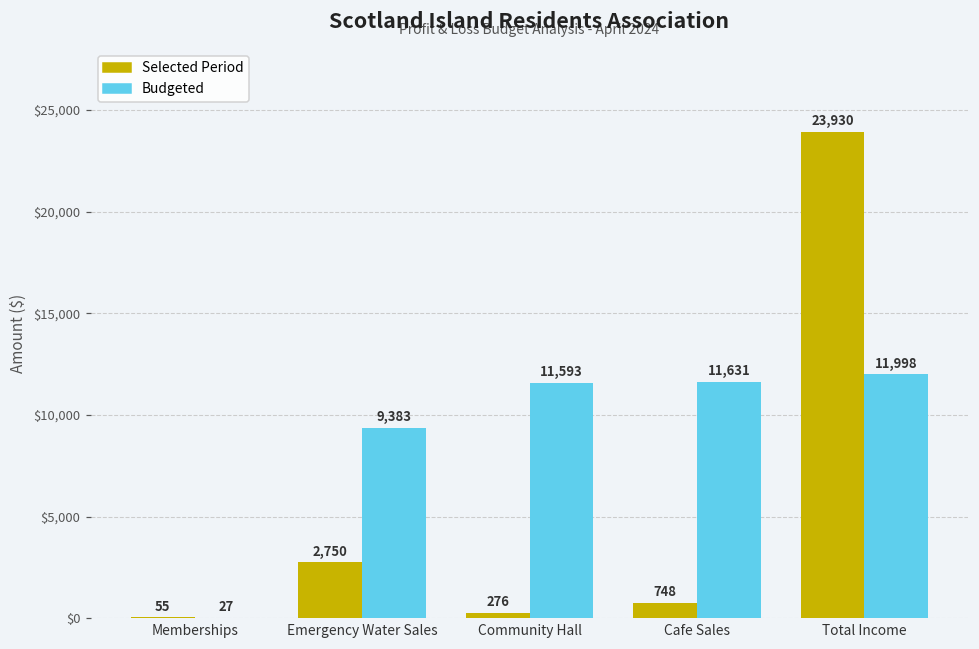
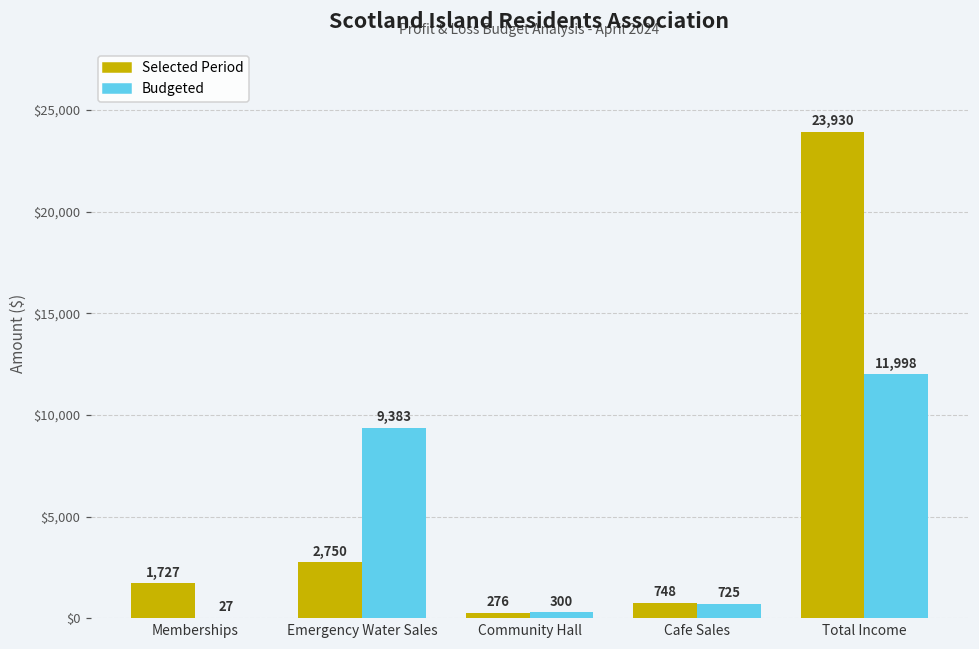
Selected Period, Memberships: 55 -> 1,727
Budgeted, Community Hall: 11,593 -> 300
Budgeted, Cafe Sales: 11,631 -> 725
